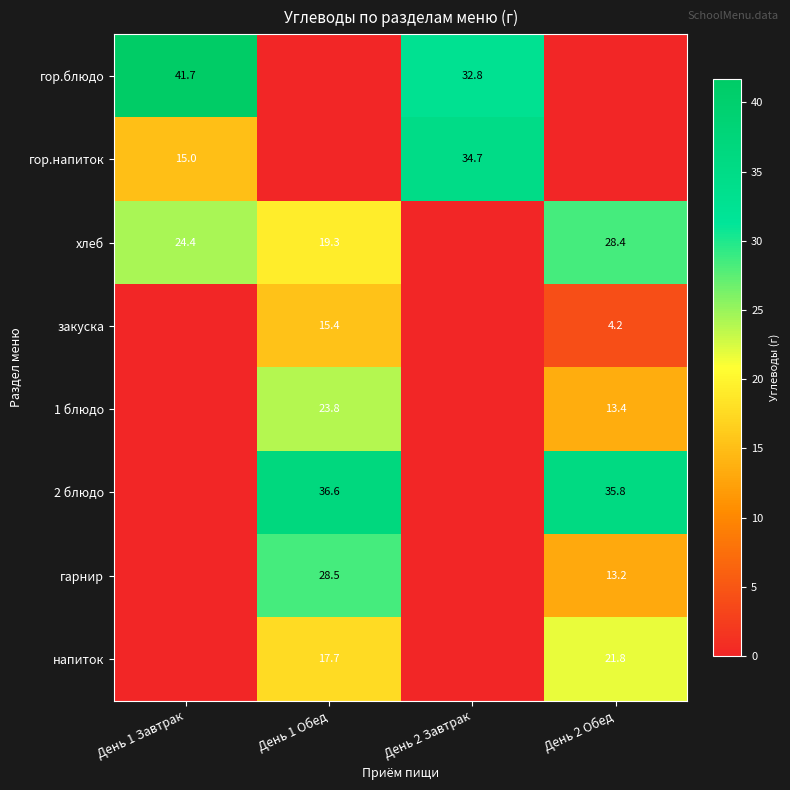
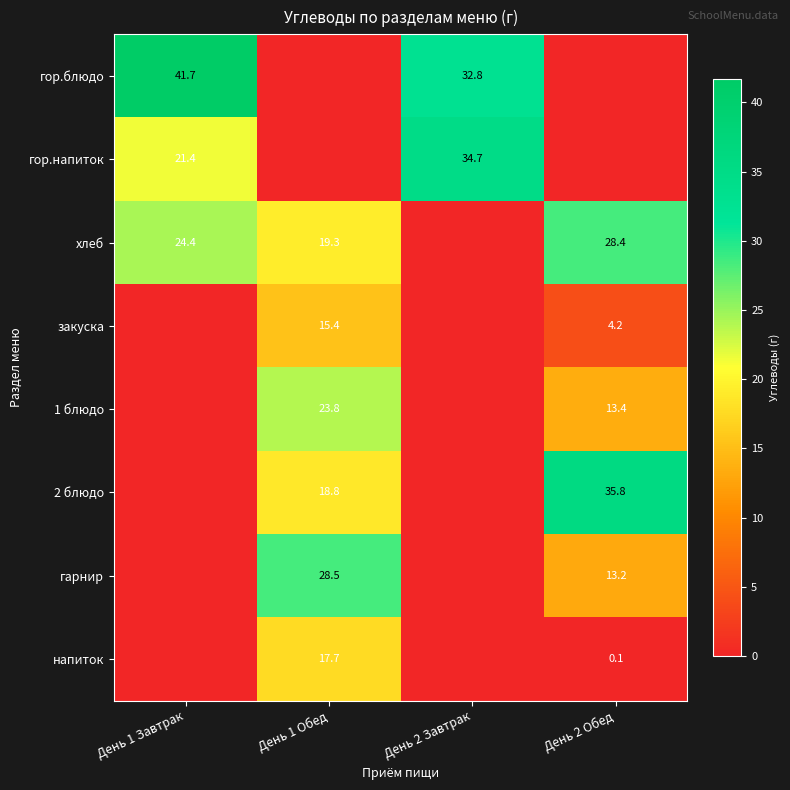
гор.напиток, День 1 Завтрак: 15.0 -> 21.4
2 блюдо, День 1 Обед: 36.6 -> 18.8
напиток, День 2 Обед: 21.8 -> 0.1
